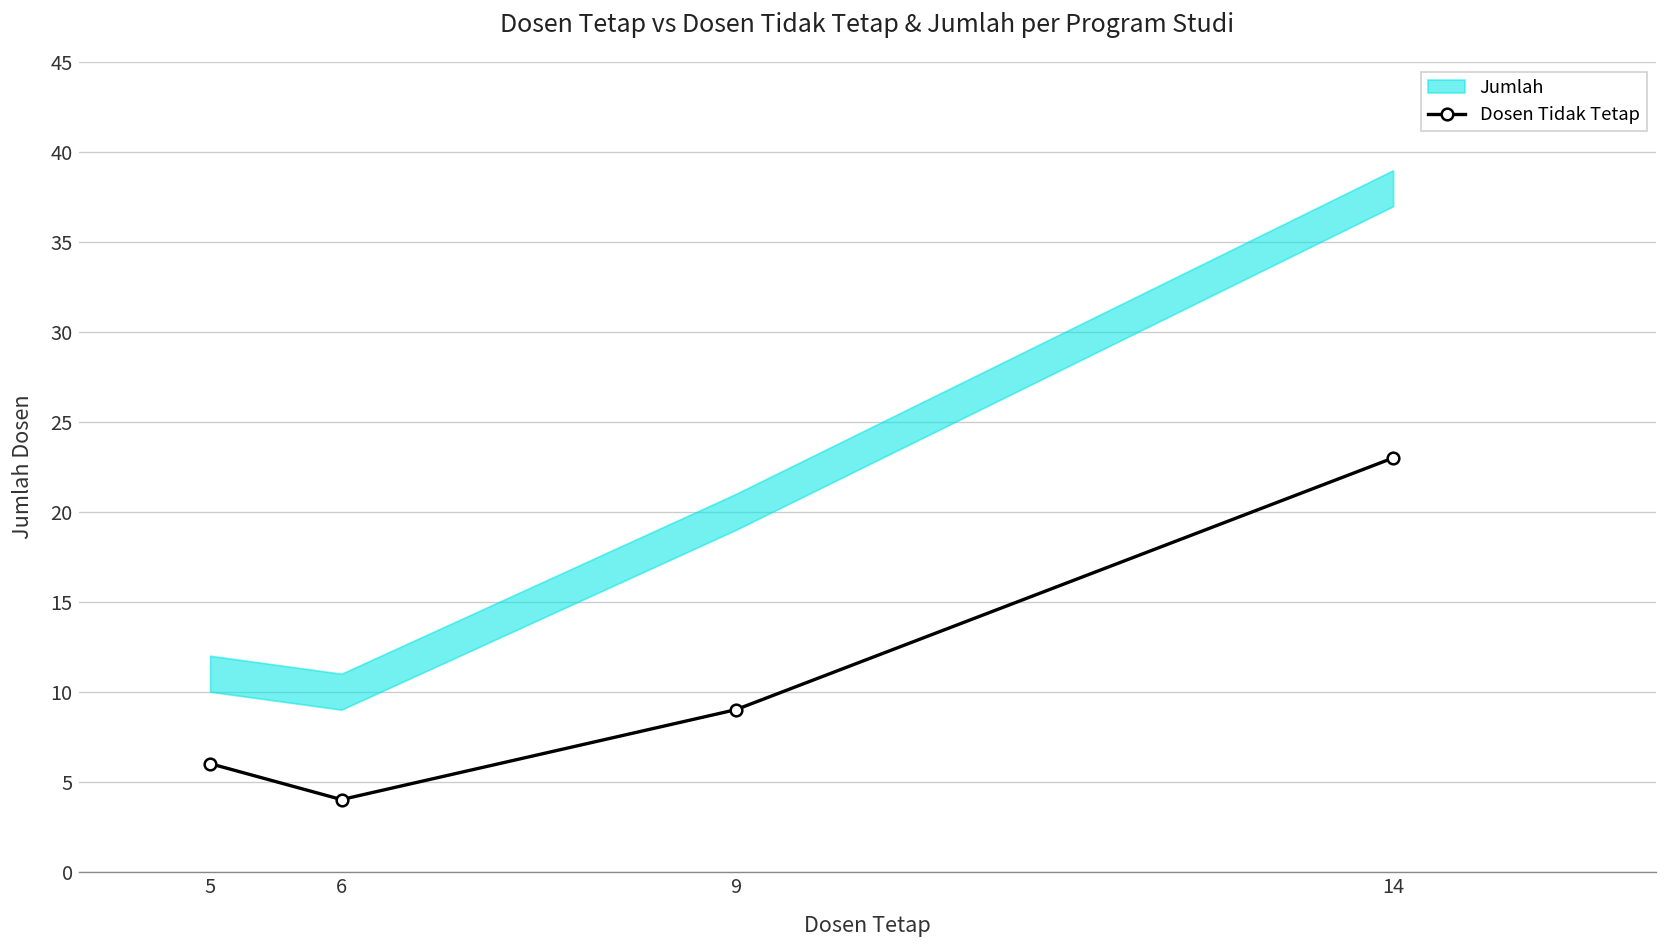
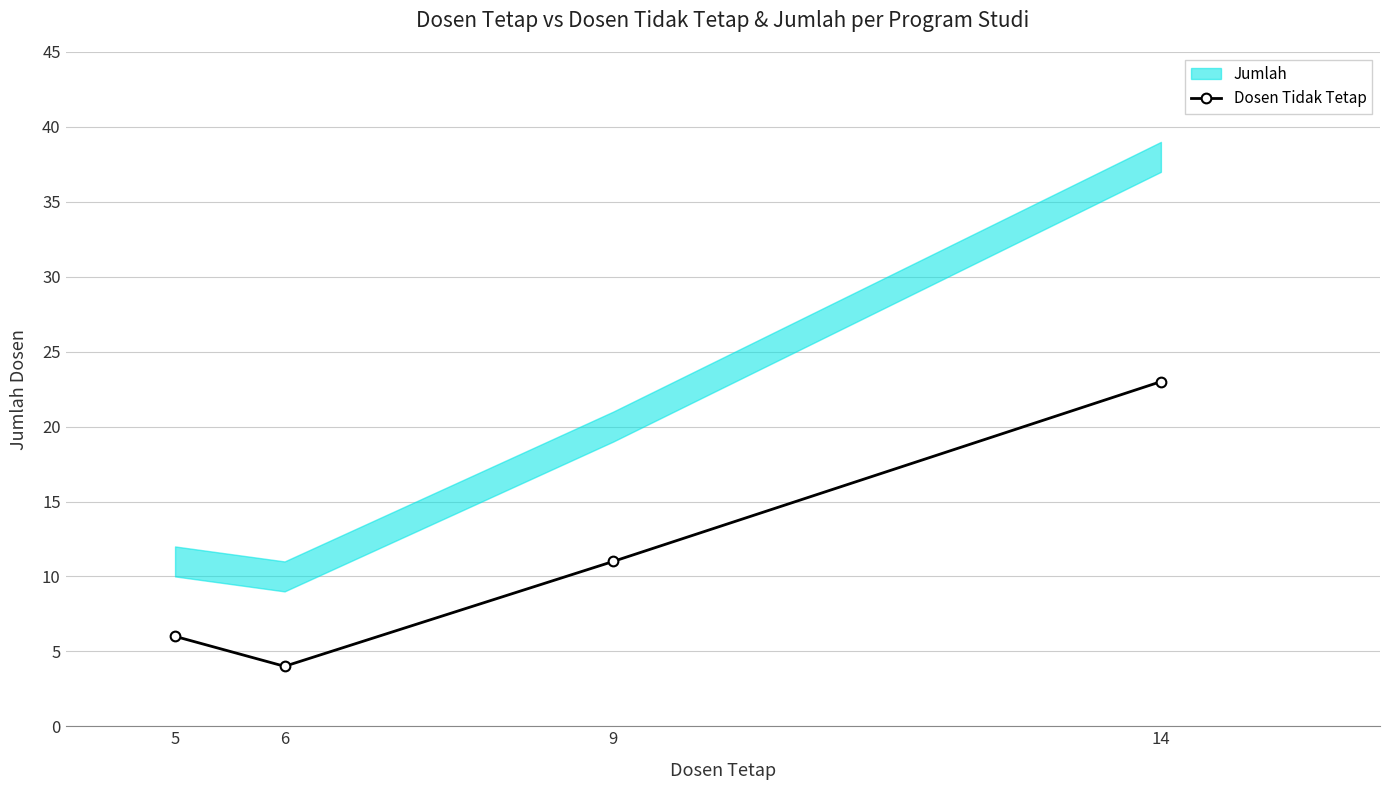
Dosen Tidak Tetap, 9: 9 -> 11
